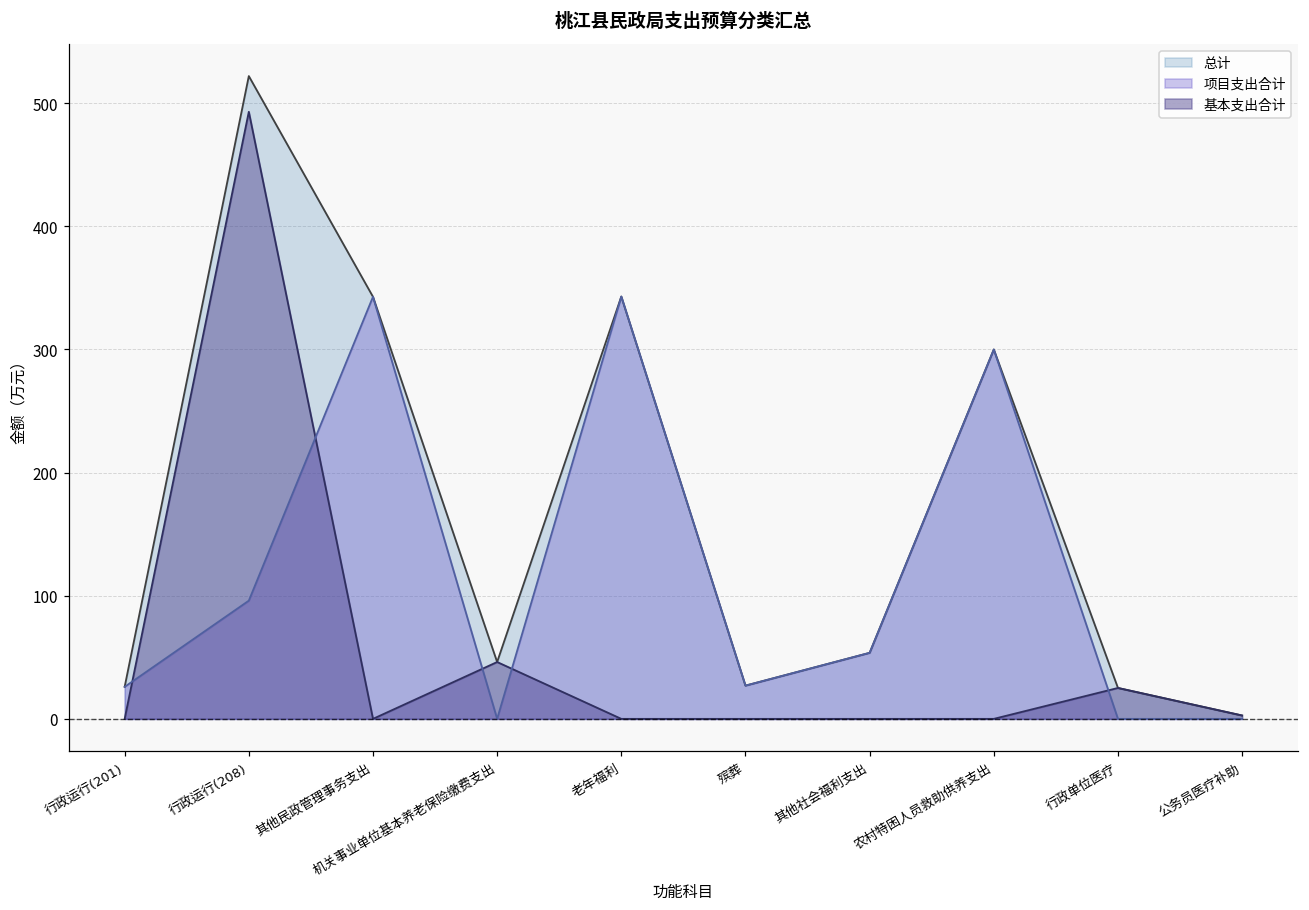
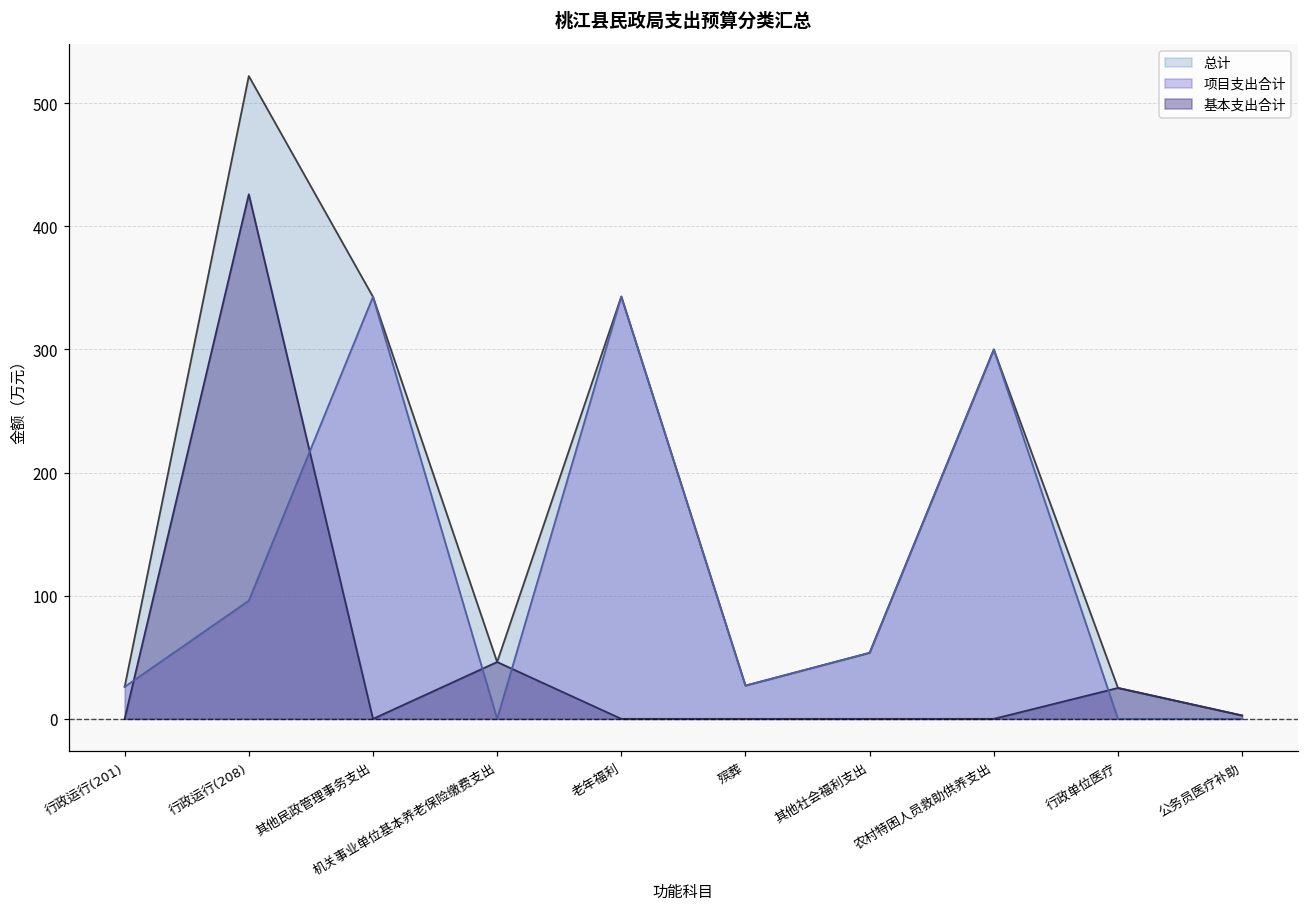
基本支出合计, 行政运行(208): 493 -> 426
